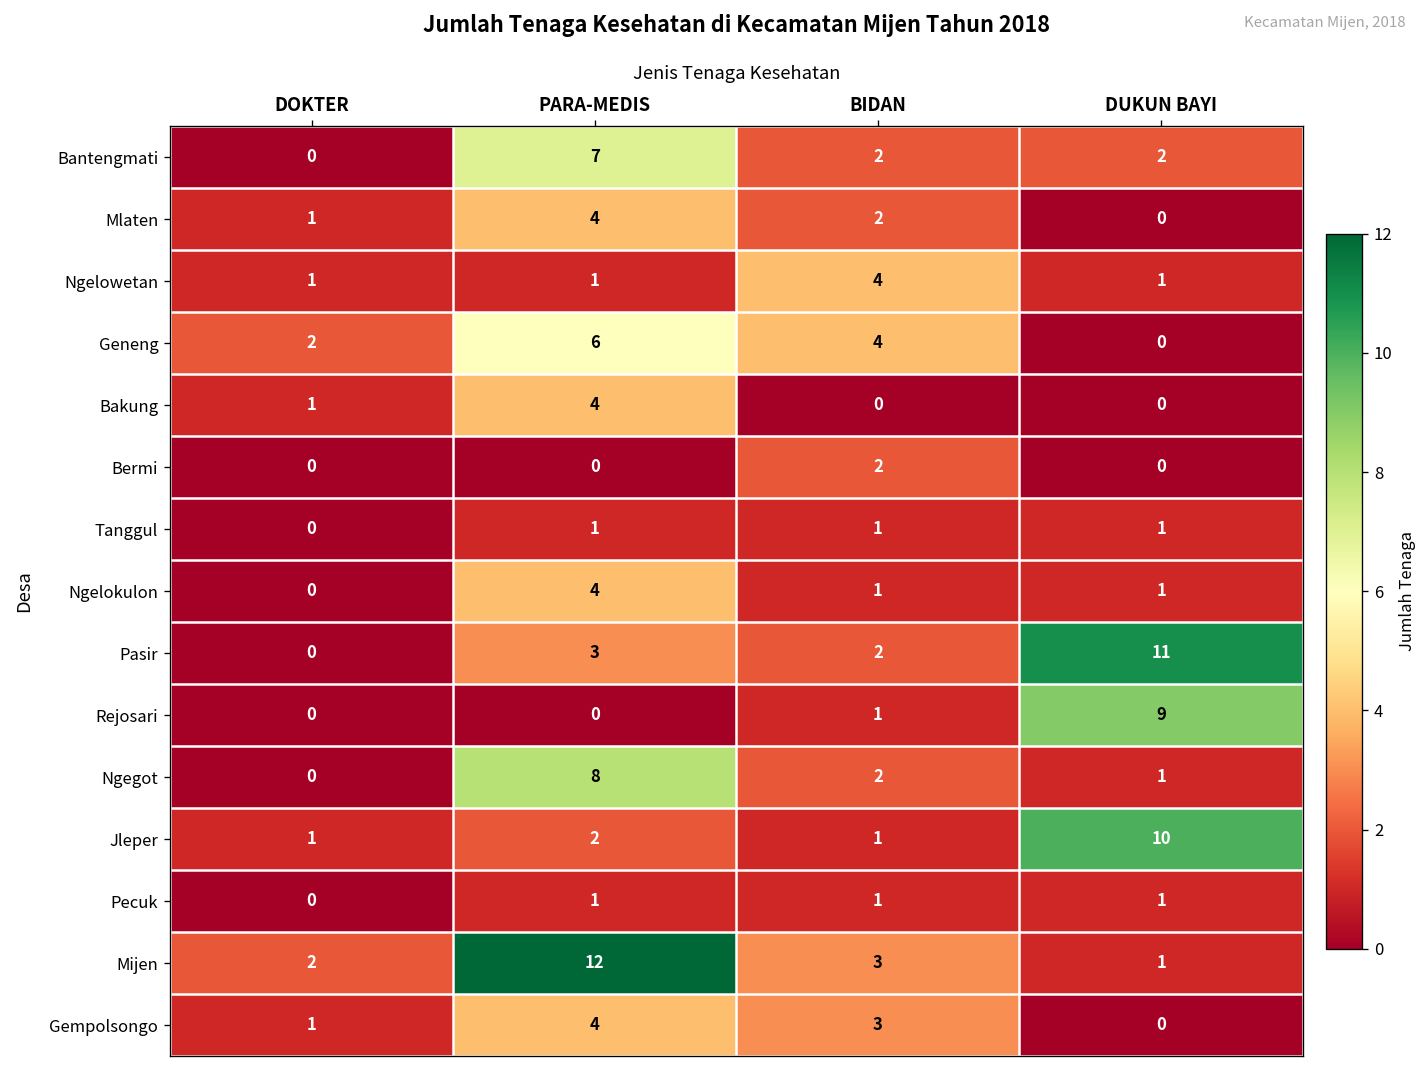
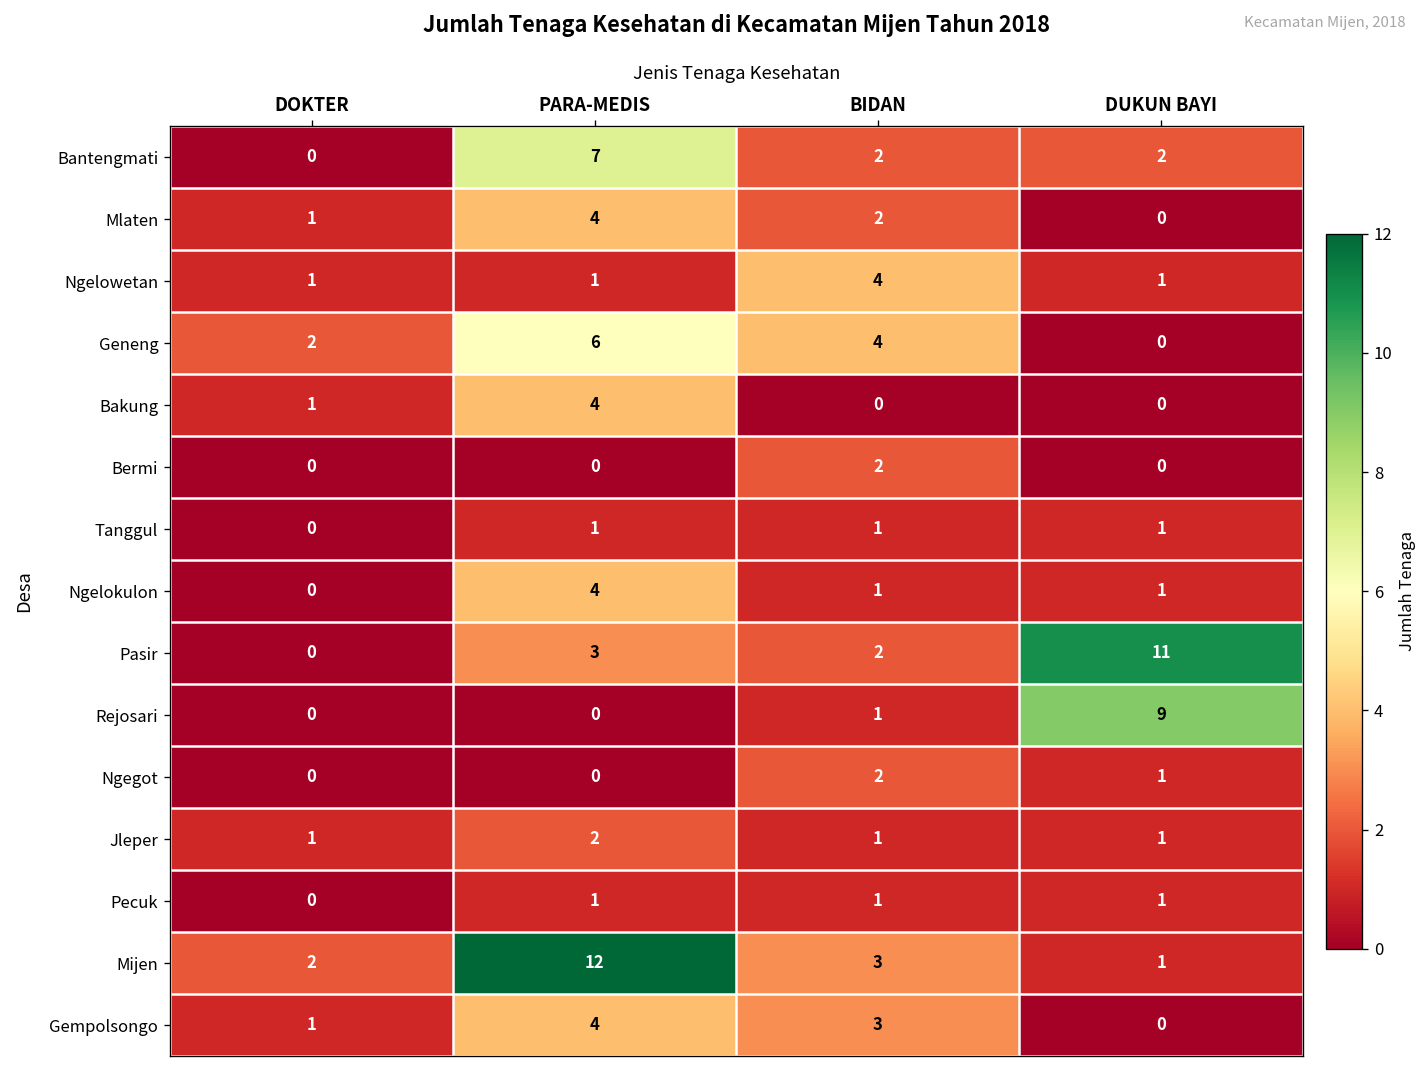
Ngegot, PARA-MEDIS: 8 -> 0
Jleper, DUKUN BAYI: 10 -> 1
